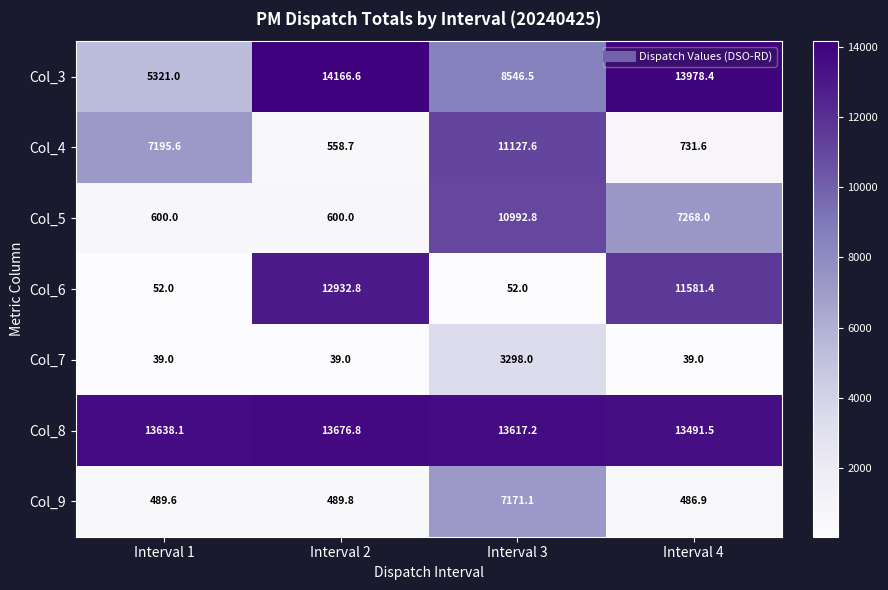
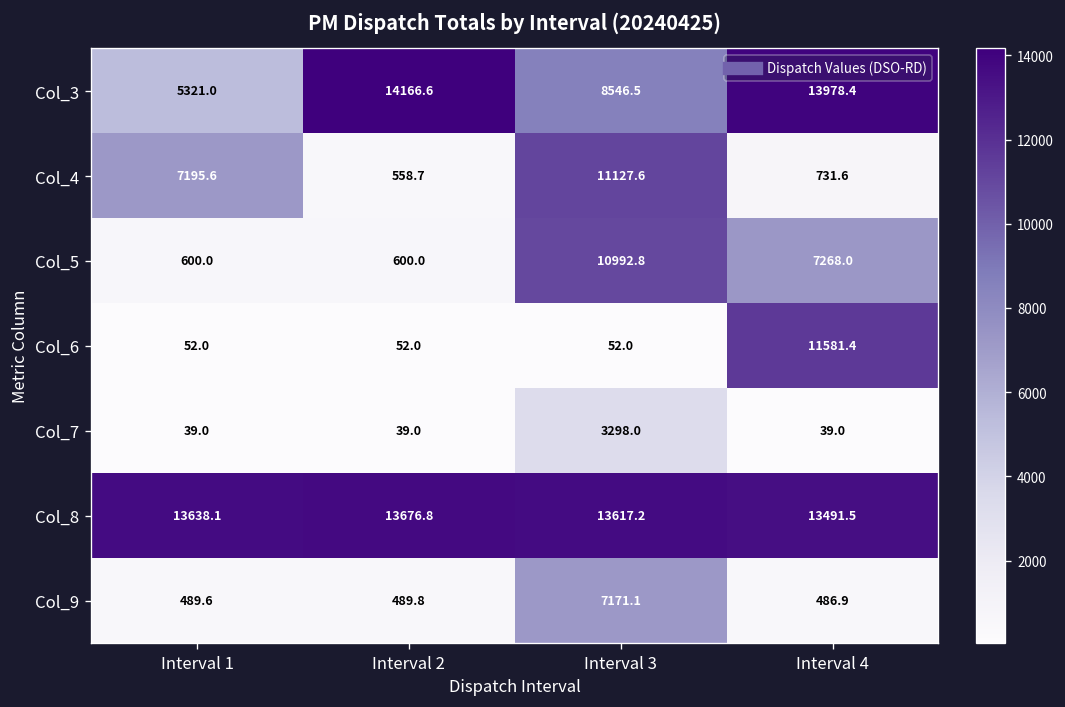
Col_6, Interval 2: 12932.8 -> 52.0
